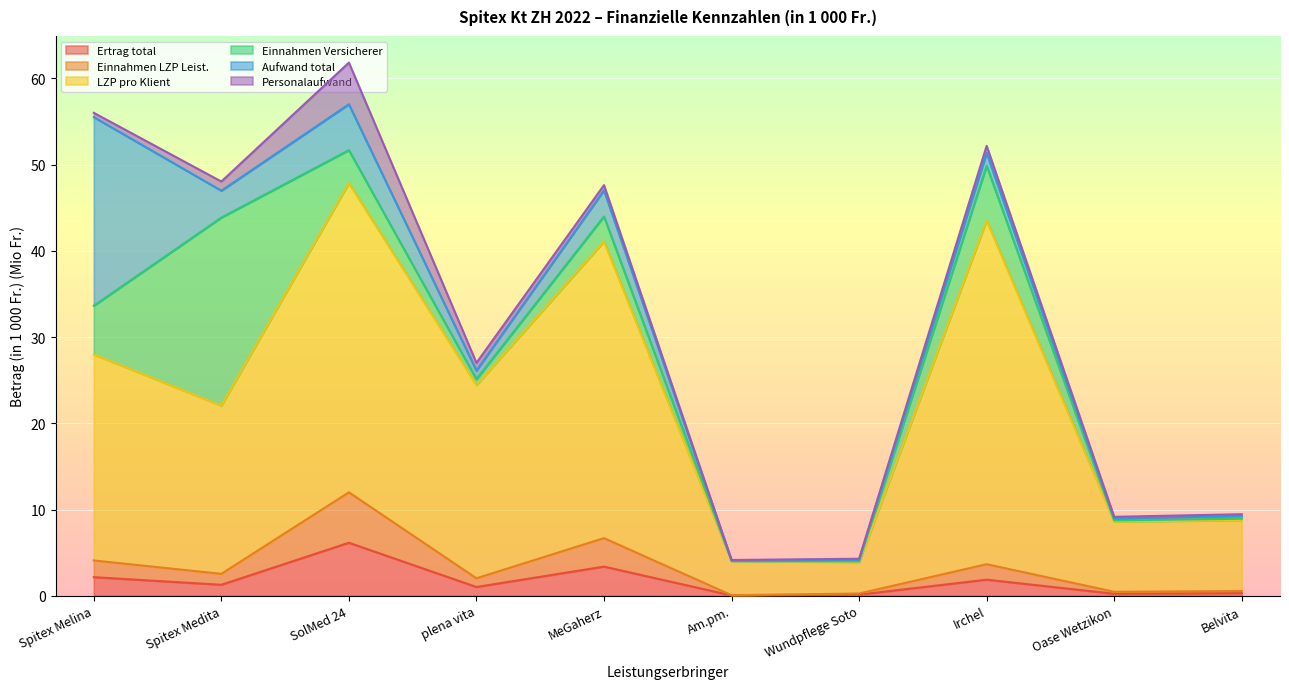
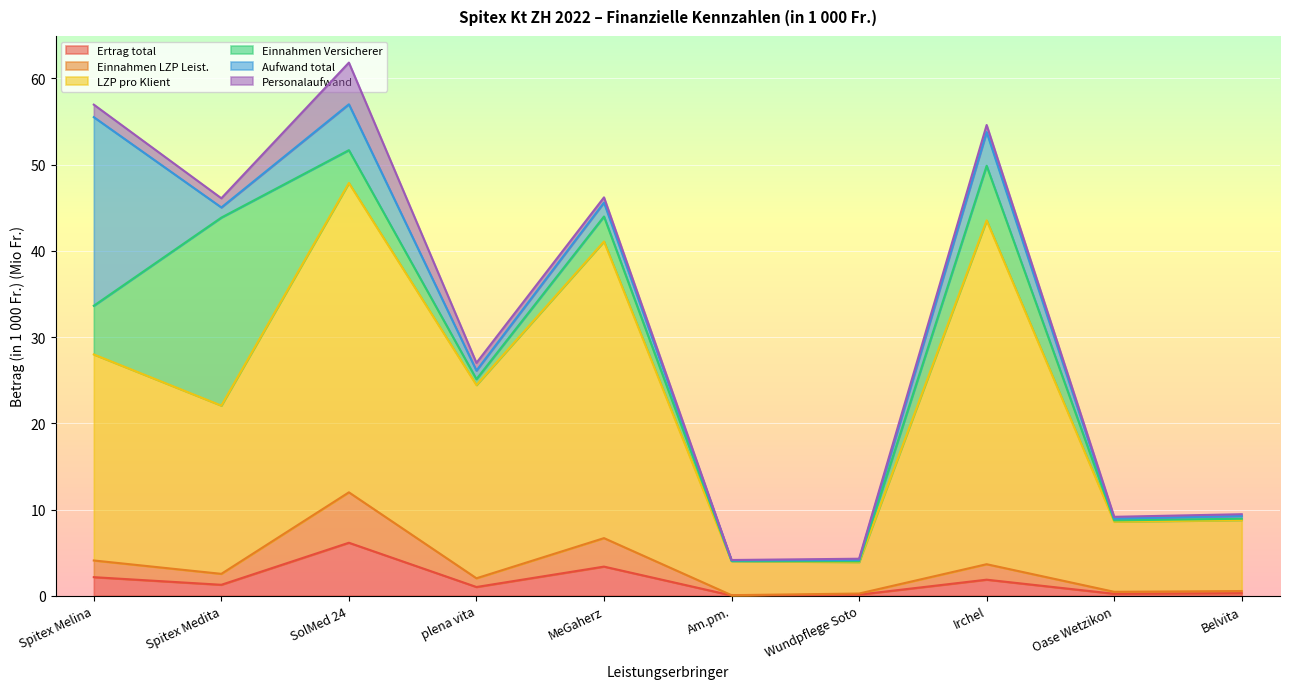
Personalaufwand, Spitex Melina: 0 -> 1
Aufwand total, Spitex Medita: 3 -> 1
Aufwand total, MeGaherz: 3 -> 2
Aufwand total, Irchel: 1 -> 4
